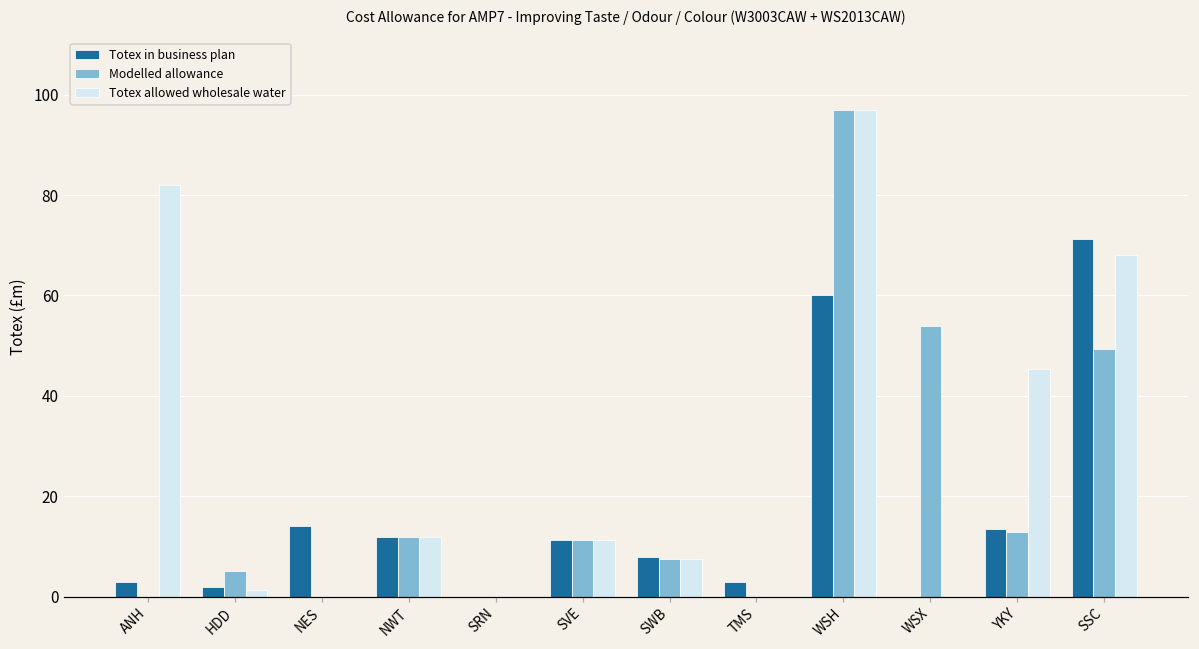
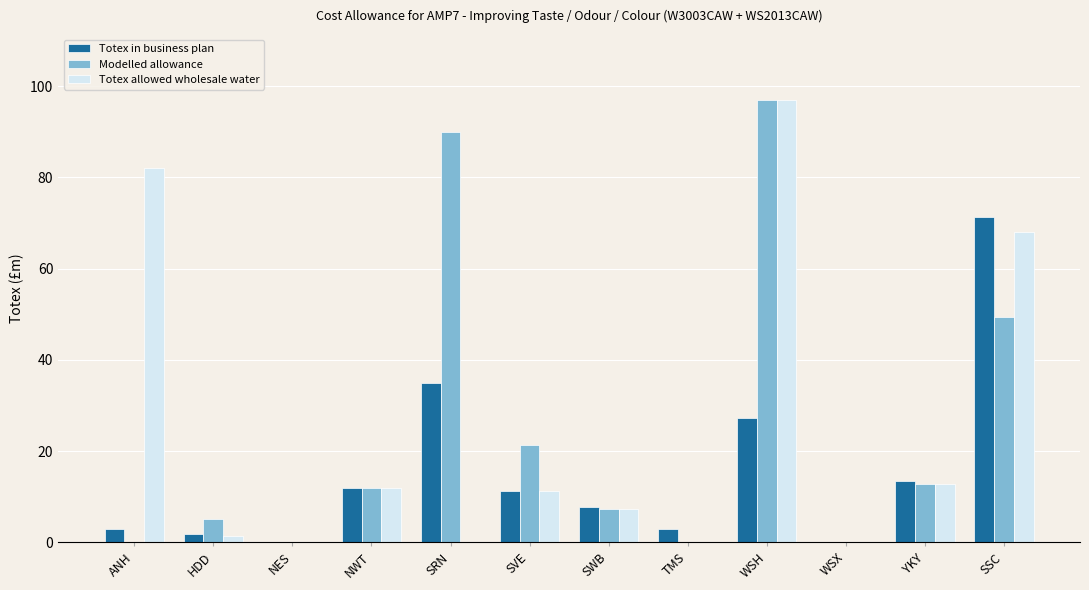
Totex in business plan, NES: 14 -> 0
Totex in business plan, SRN: 0 -> 35
Modelled allowance, SRN: 0 -> 90
Modelled allowance, SVE: 11 -> 21
Totex in business plan, WSH: 60 -> 27
Modelled allowance, WSX: 54 -> 0
Totex allowed wholesale water, YKY: 45 -> 13
